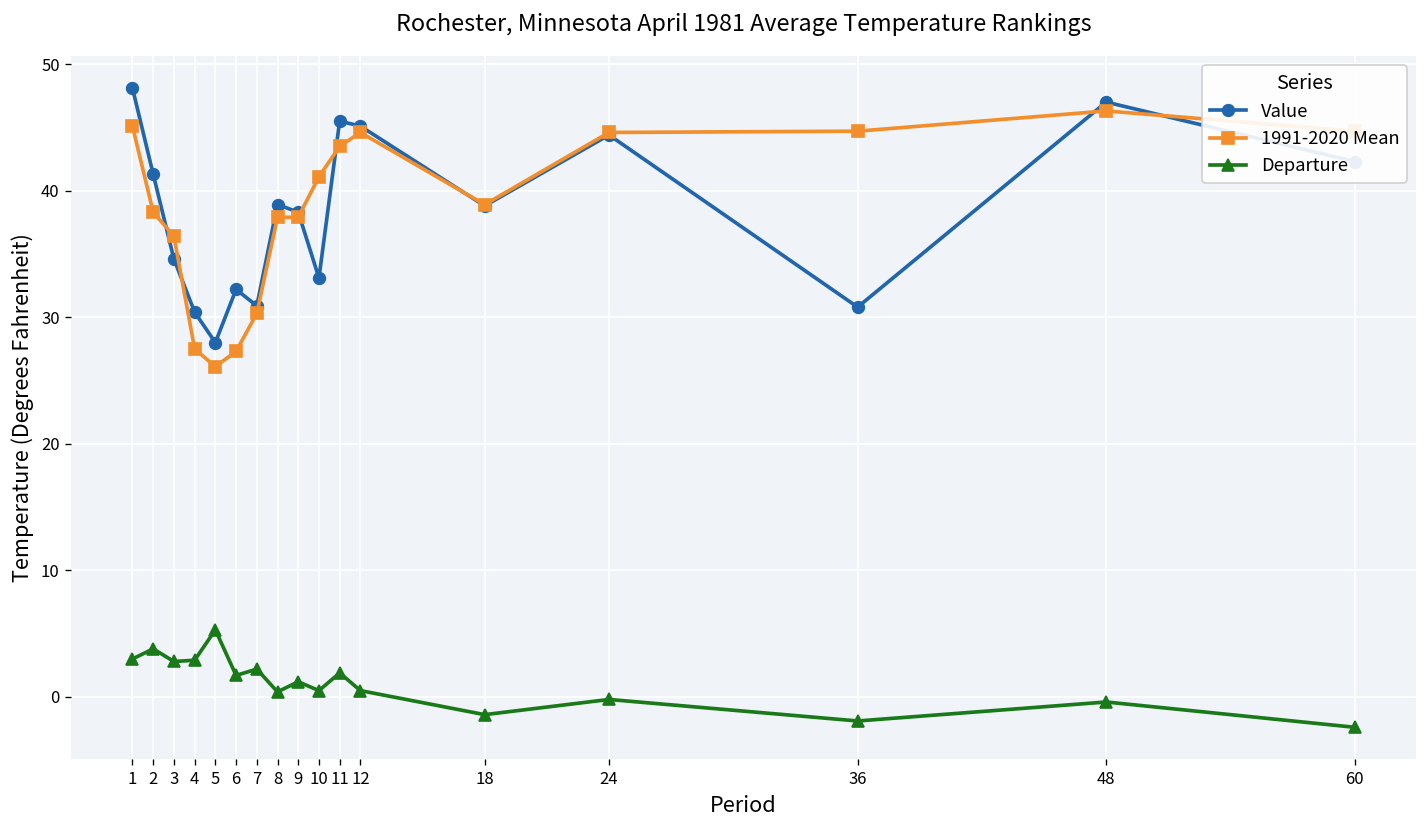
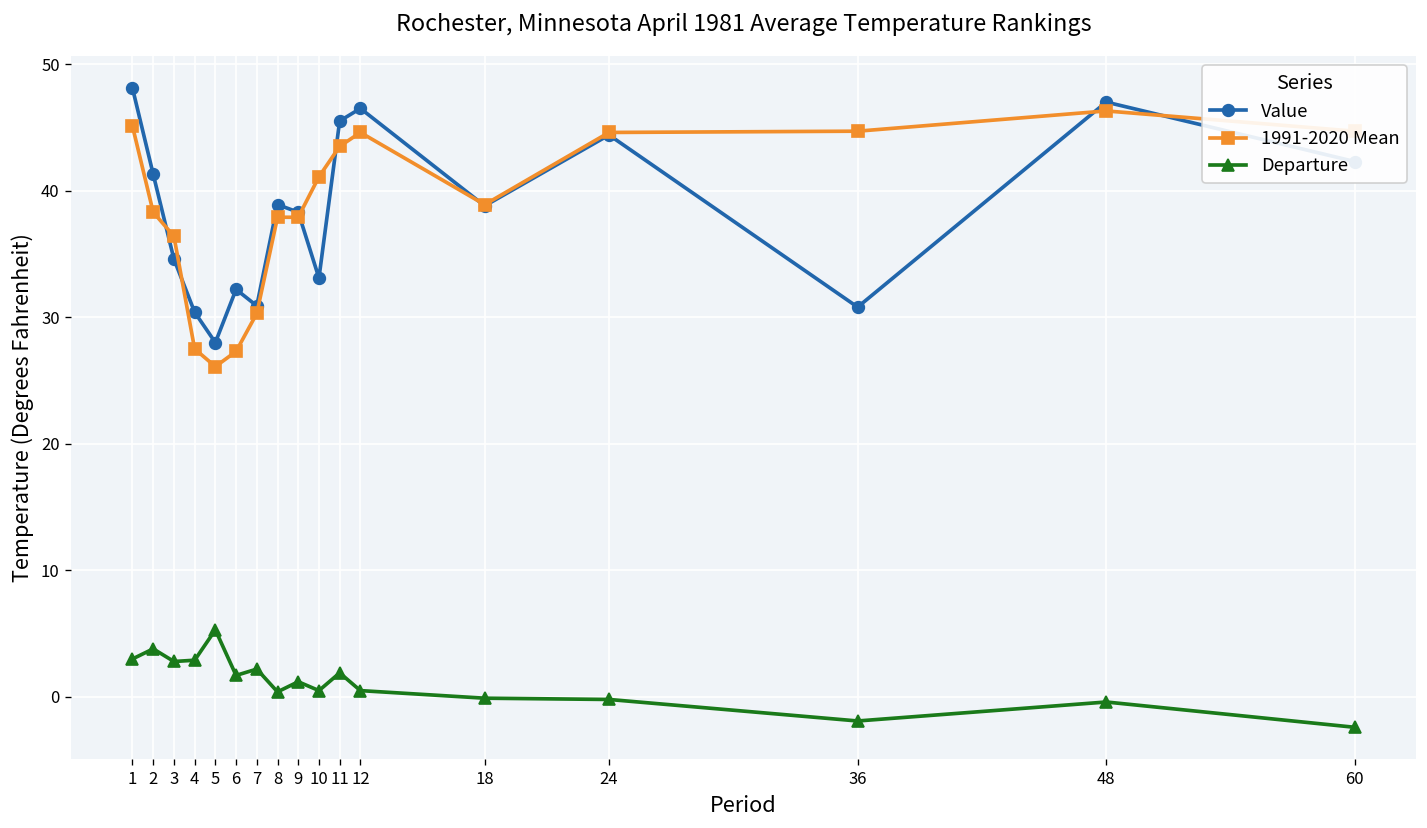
Value, 12: 45.1 -> 46.5
Departure, 18: -1.4 -> -0.1
